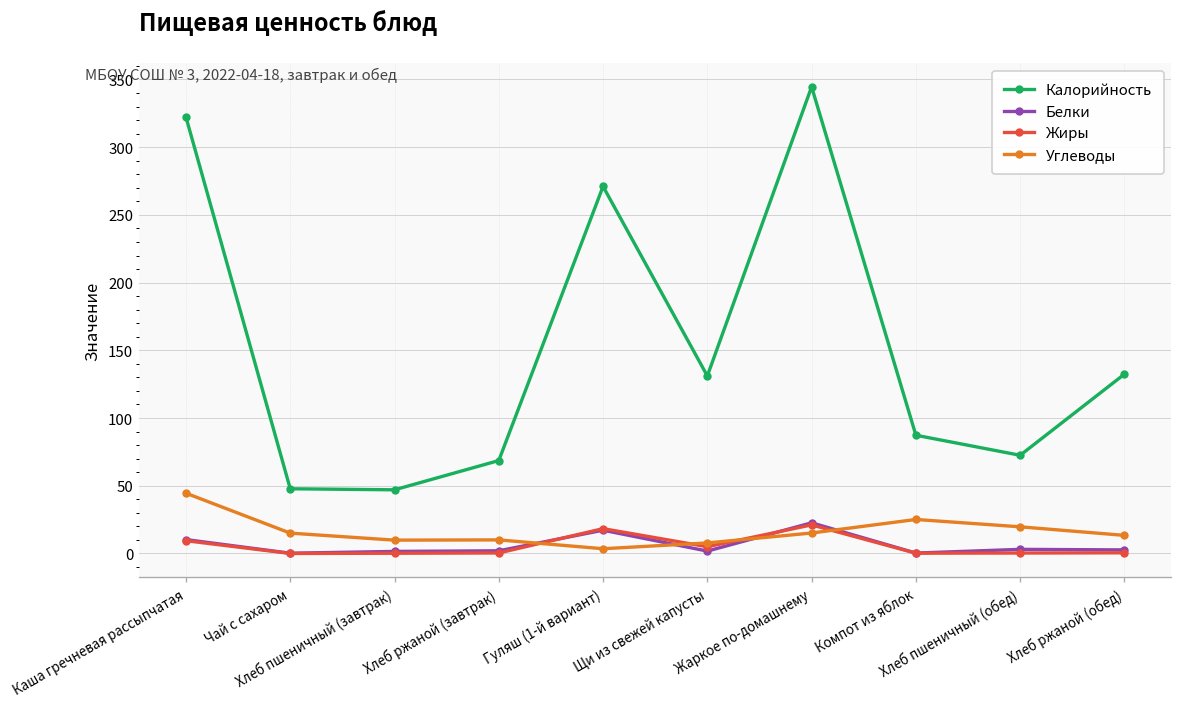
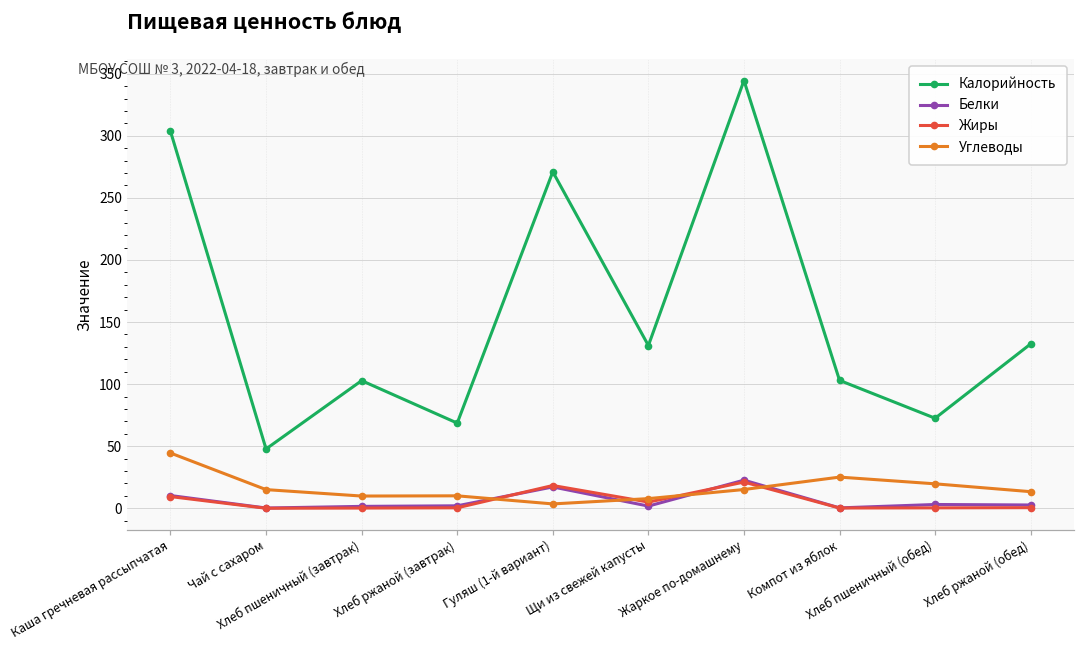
Калорийность, Каша гречневая рассыпчатая: 322 -> 304
Калорийность, Хлеб пшеничный (завтрак): 47 -> 103
Калорийность, Компот из яблок: 87 -> 103
